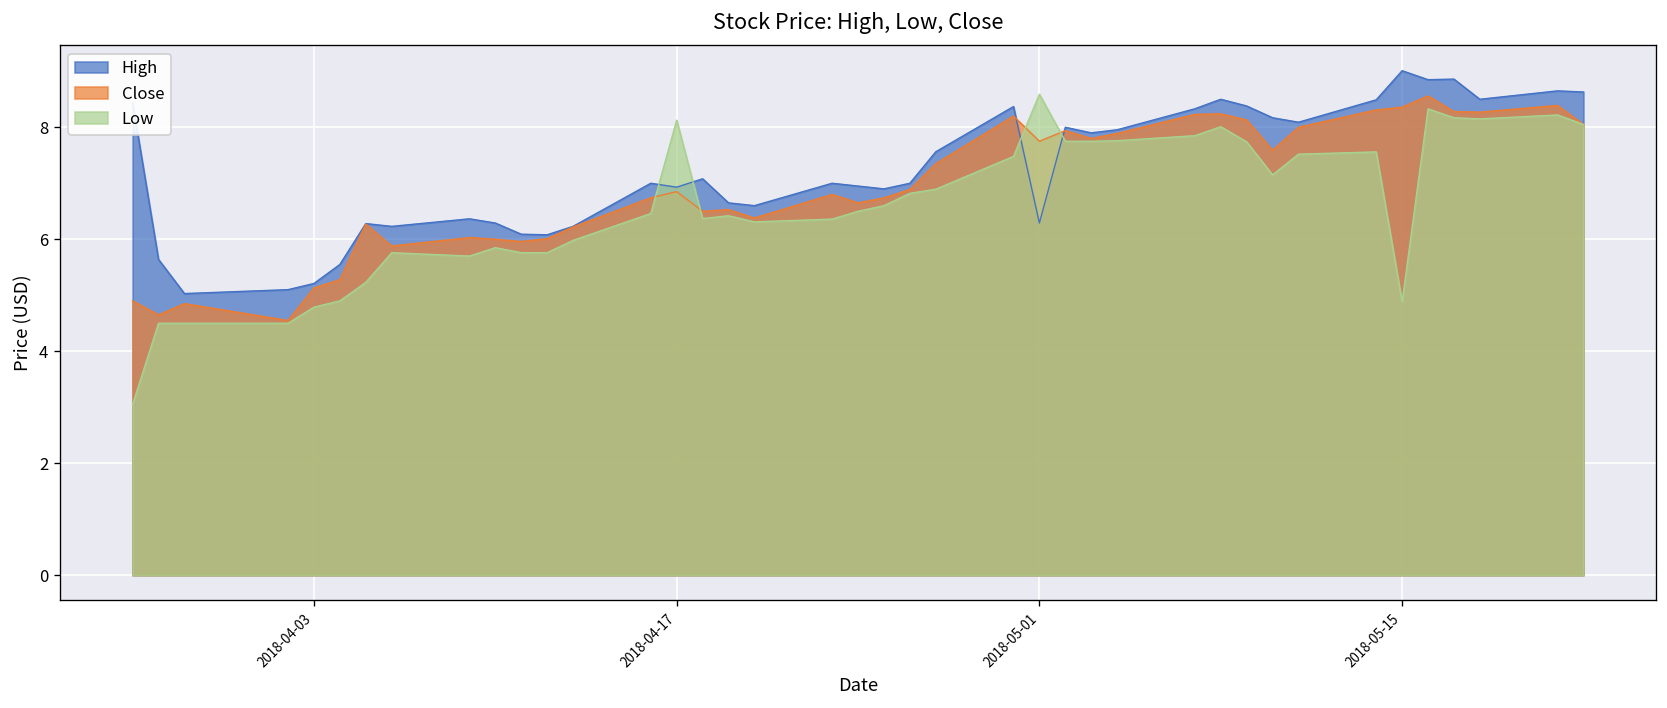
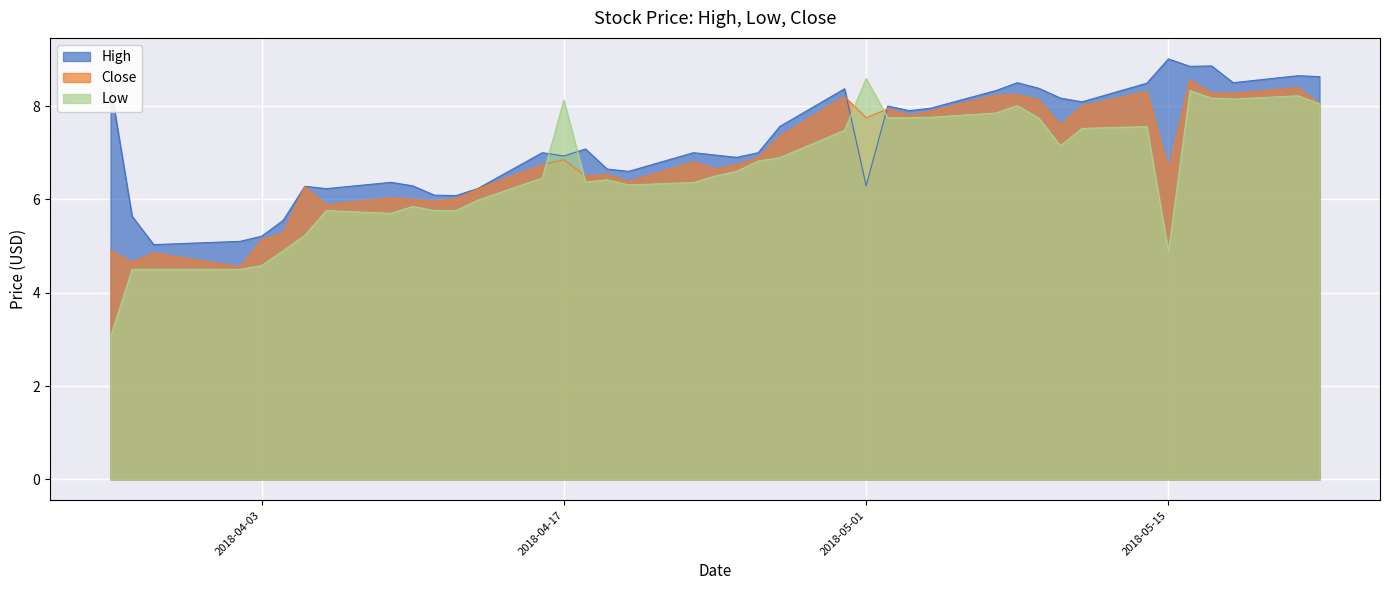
Low, 2018-04-03: 4.8 -> 4.6
Close, 2018-05-15: 8.4 -> 6.6
